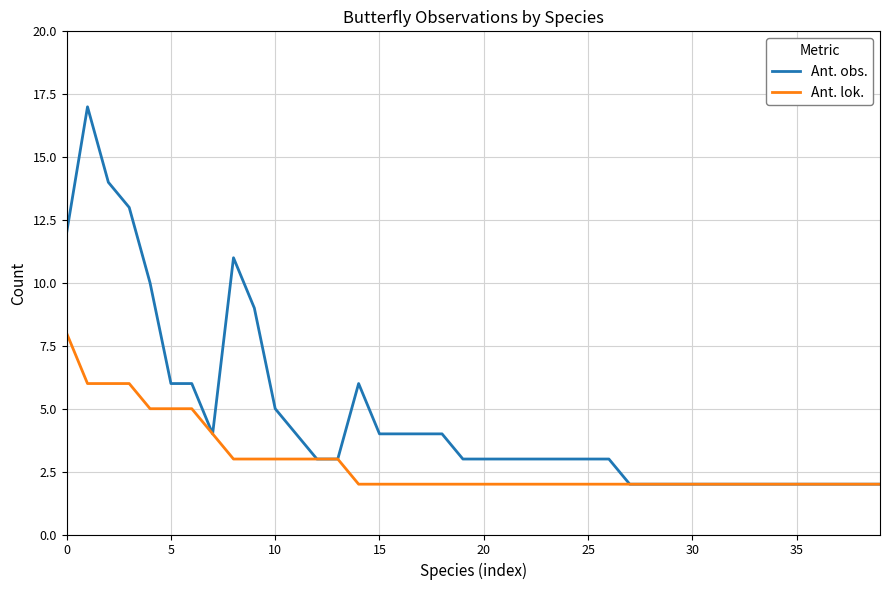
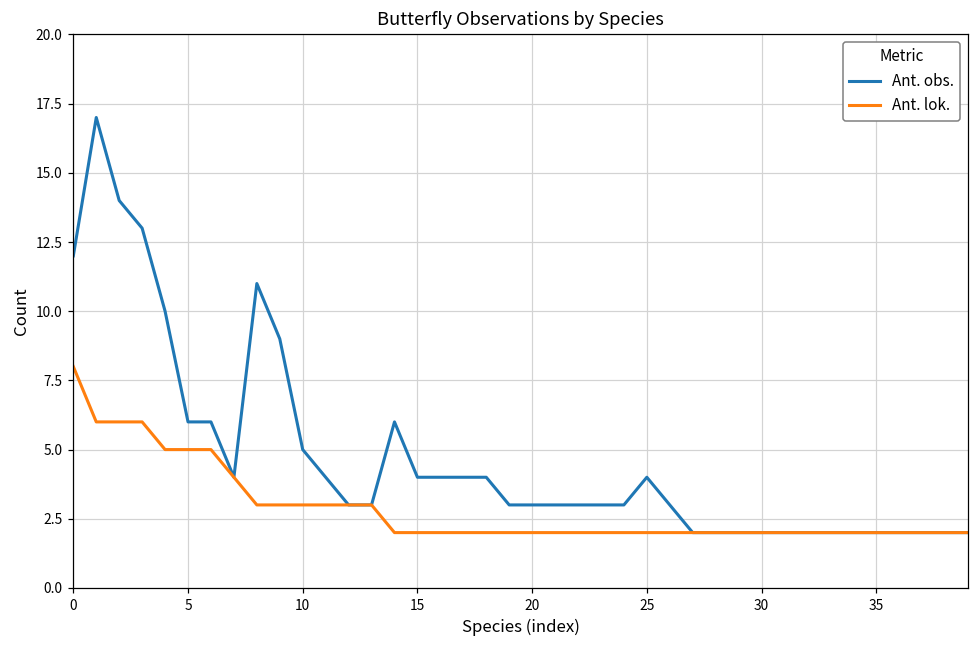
Ant. obs., 25: 3 -> 4
